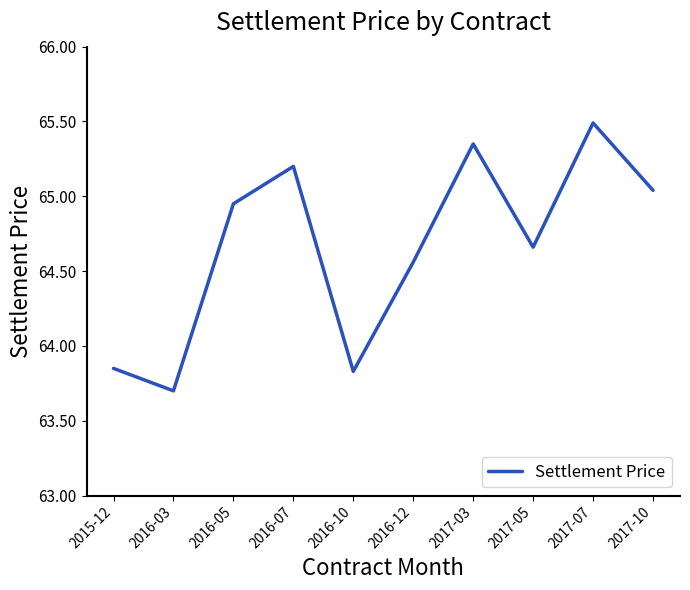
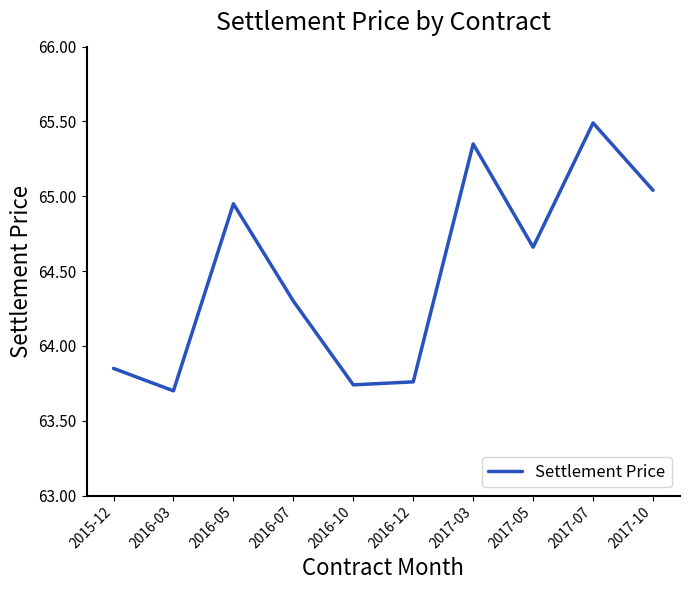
2016-07: 65.2 -> 64.3
2016-10: 63.83 -> 63.74
2016-12: 64.56 -> 63.76
